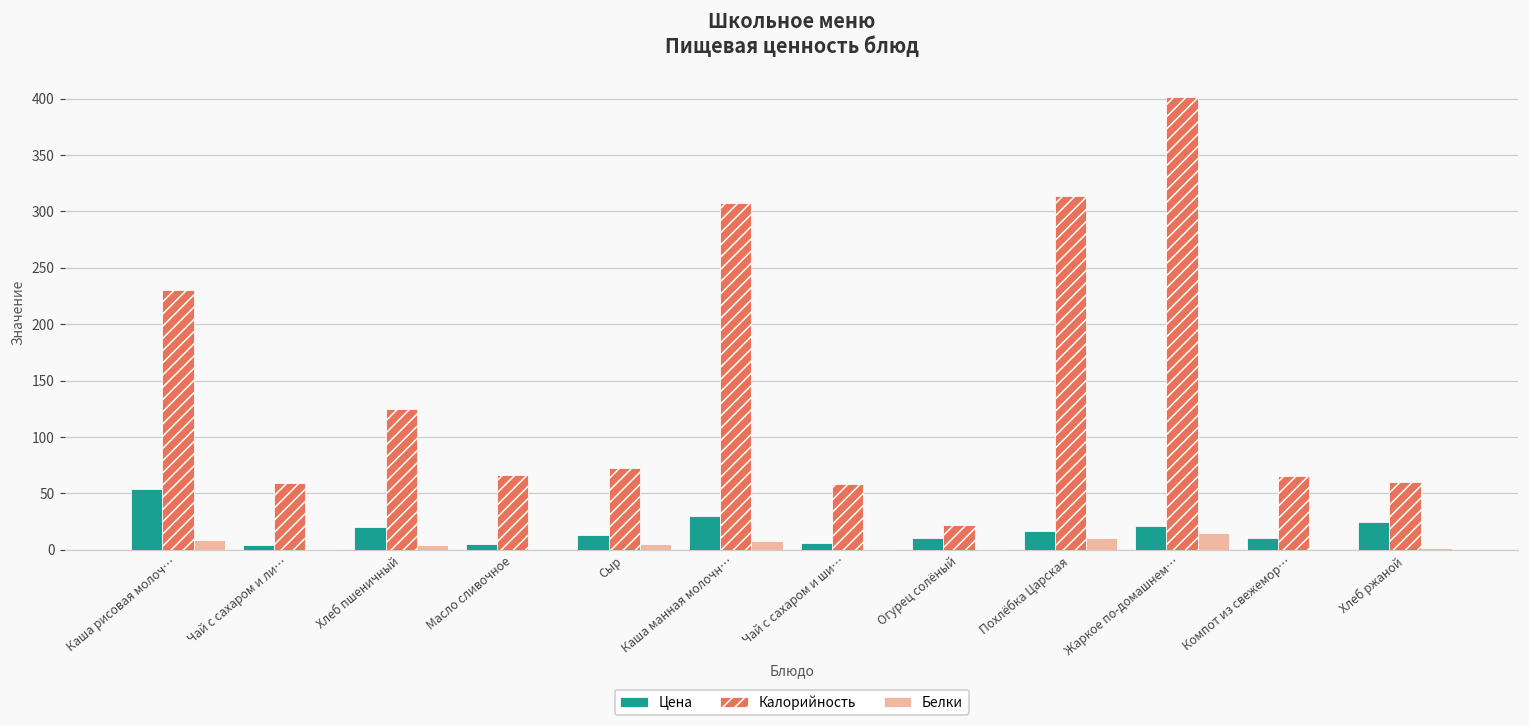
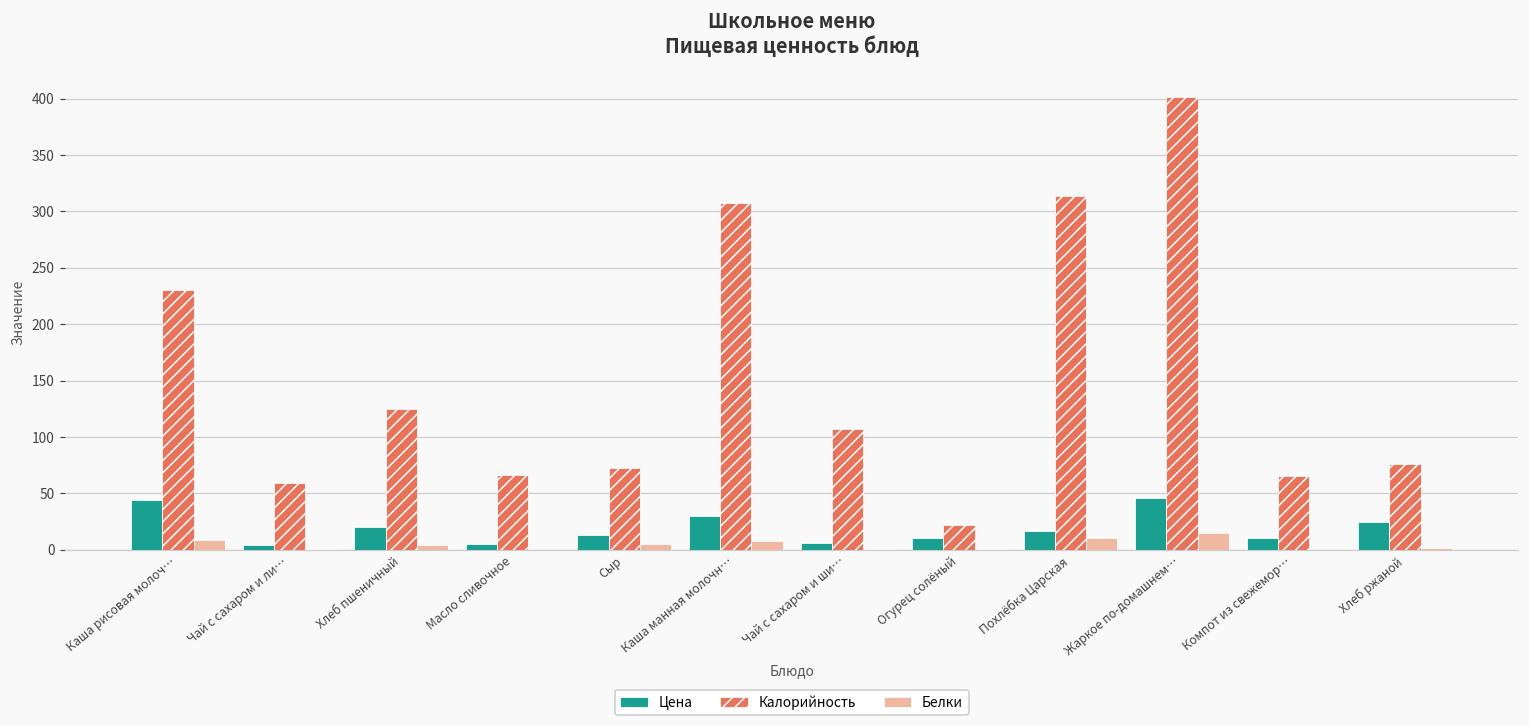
Цена, Каша рисовая молоч…: 54 -> 44
Калорийность, Чай с сахаром и ши…: 58 -> 107
Цена, Жаркое по-домашнем…: 21 -> 46
Калорийность, Хлеб ржаной: 60 -> 76
